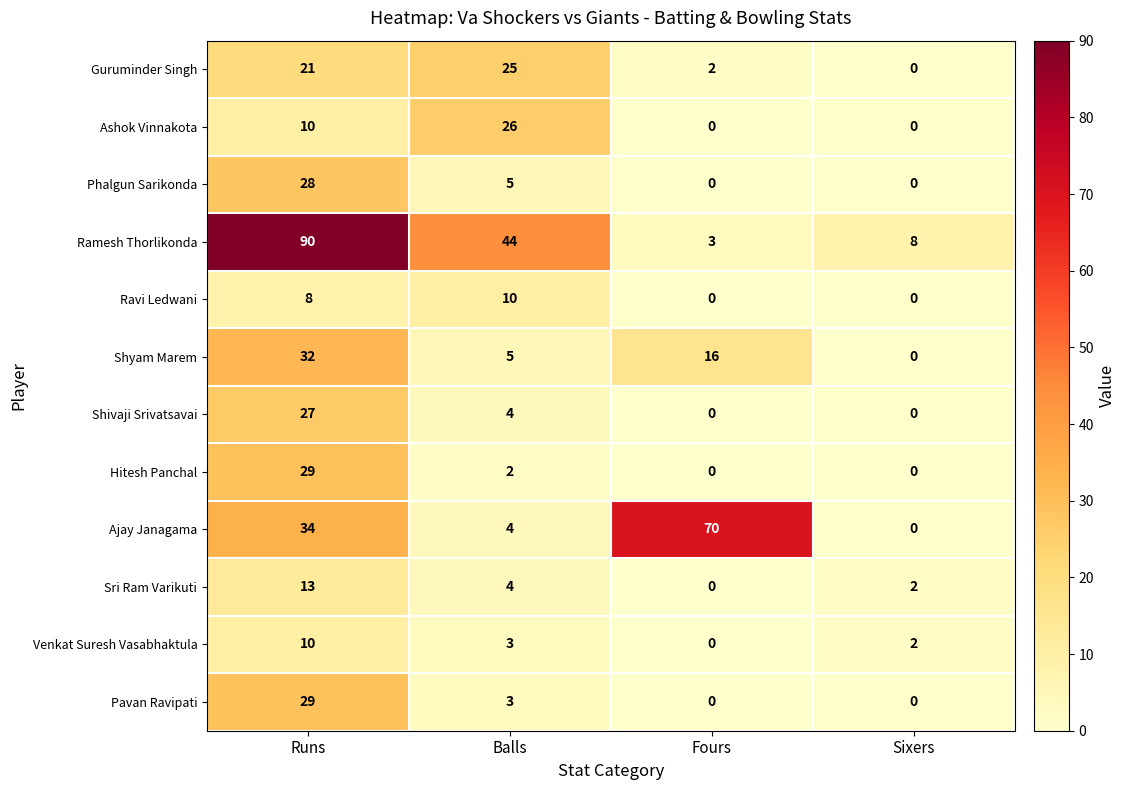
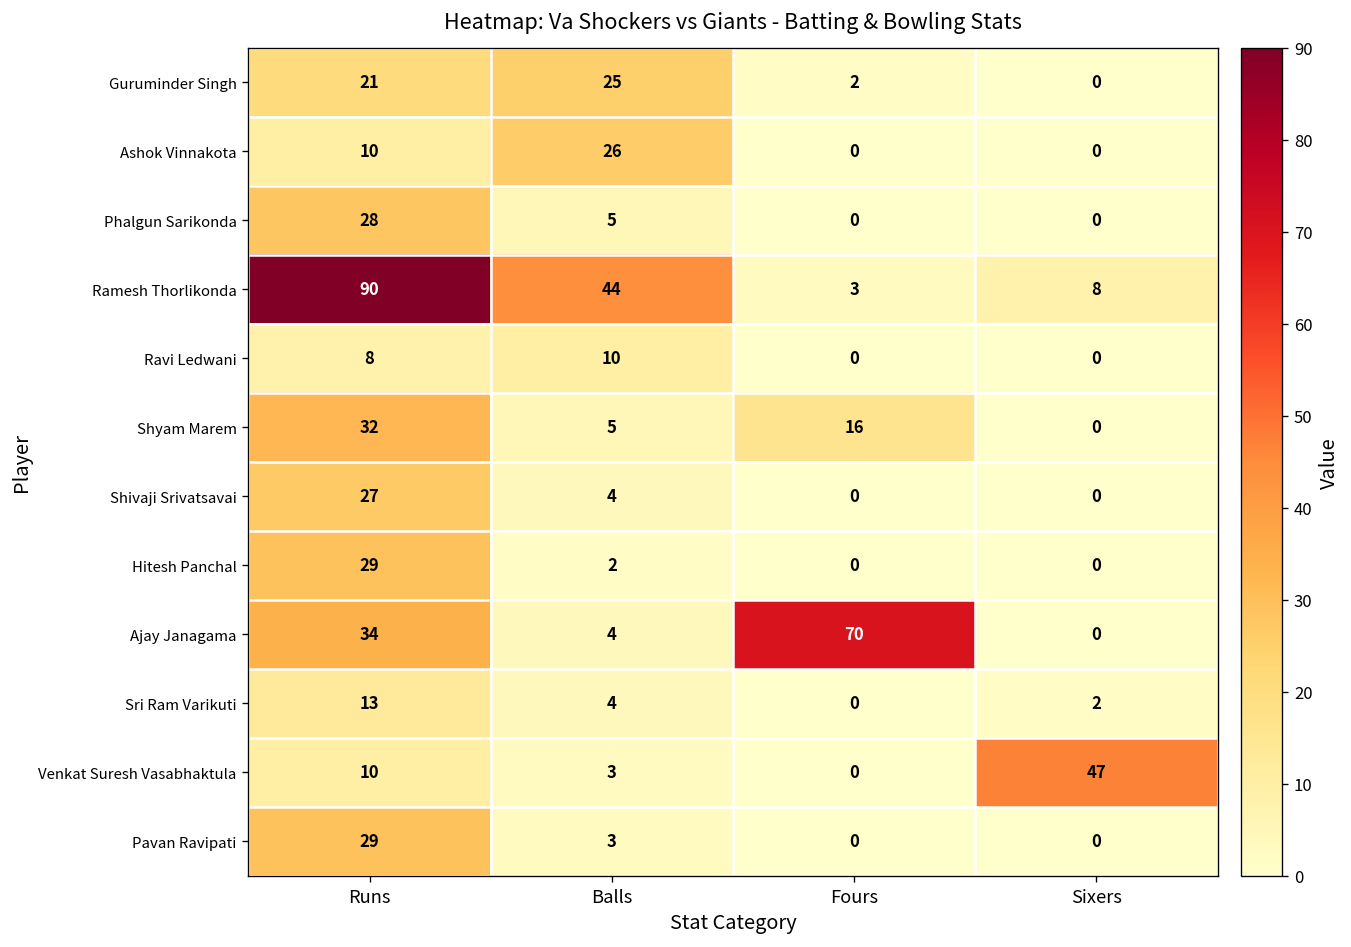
Venkat Suresh Vasabhaktula, Sixers: 2 -> 47
